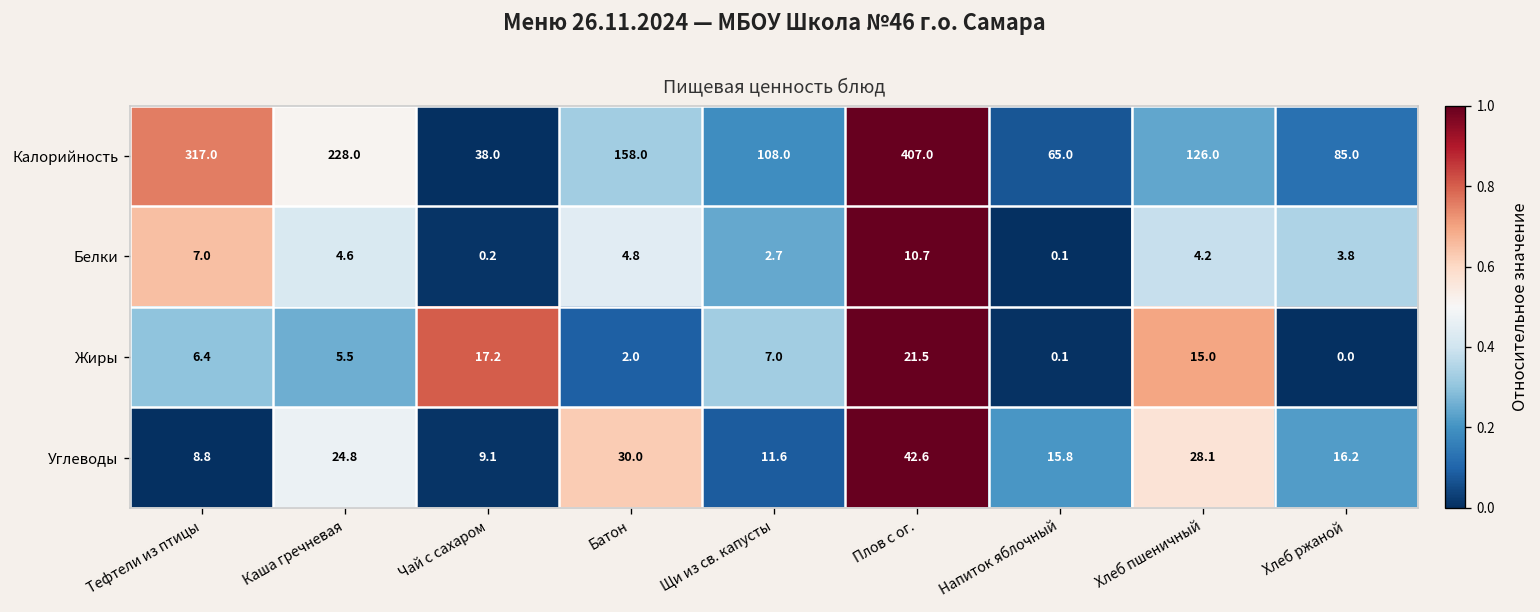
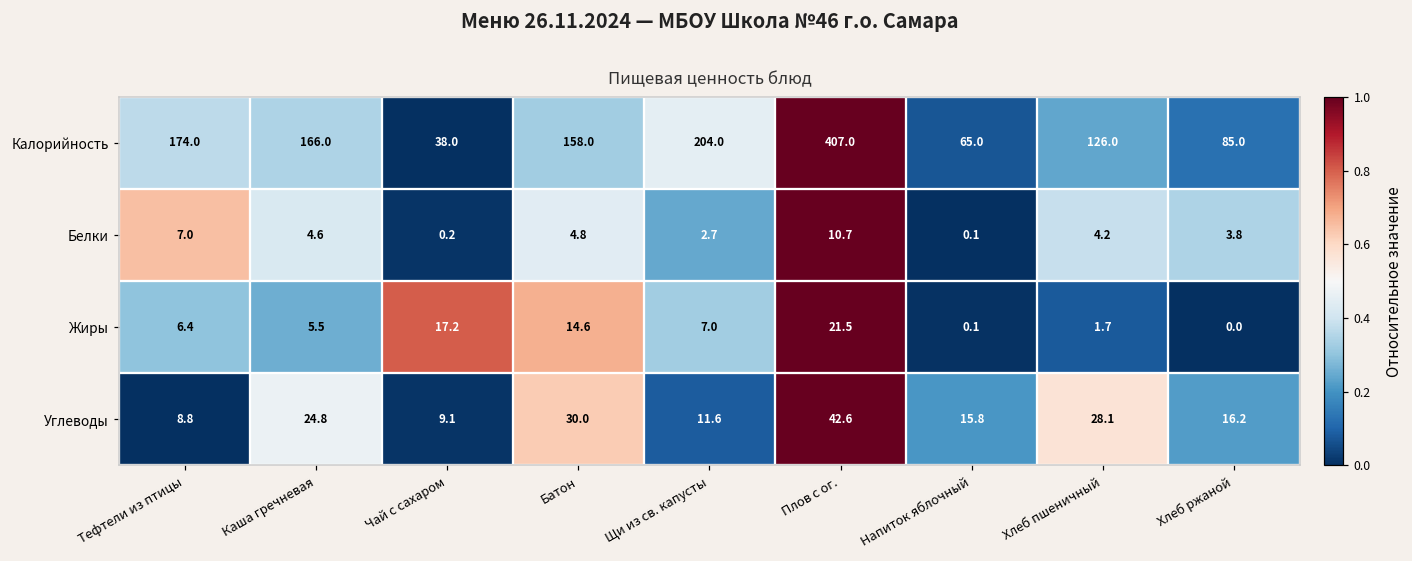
Калорийность, Тефтели из птицы: 317.0 -> 174.0
Калорийность, Каша гречневая: 228.0 -> 166.0
Калорийность, Щи из св. капусты: 108.0 -> 204.0
Жиры, Батон: 2.0 -> 14.6
Жиры, Хлеб пшеничный: 15.0 -> 1.7
